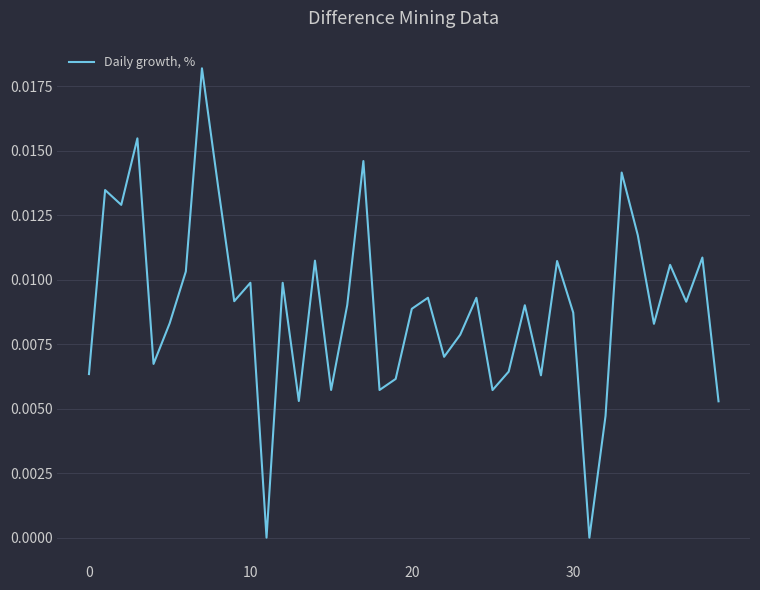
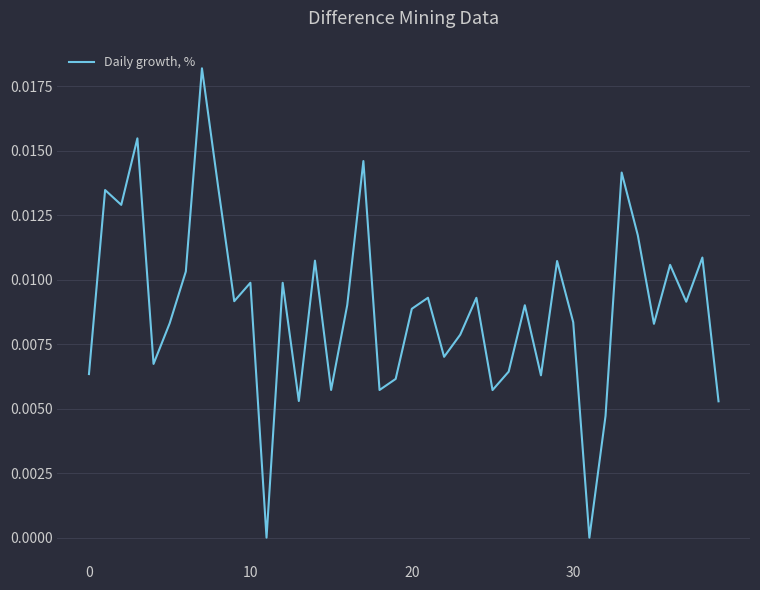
30: 0.0087 -> 0.0083
